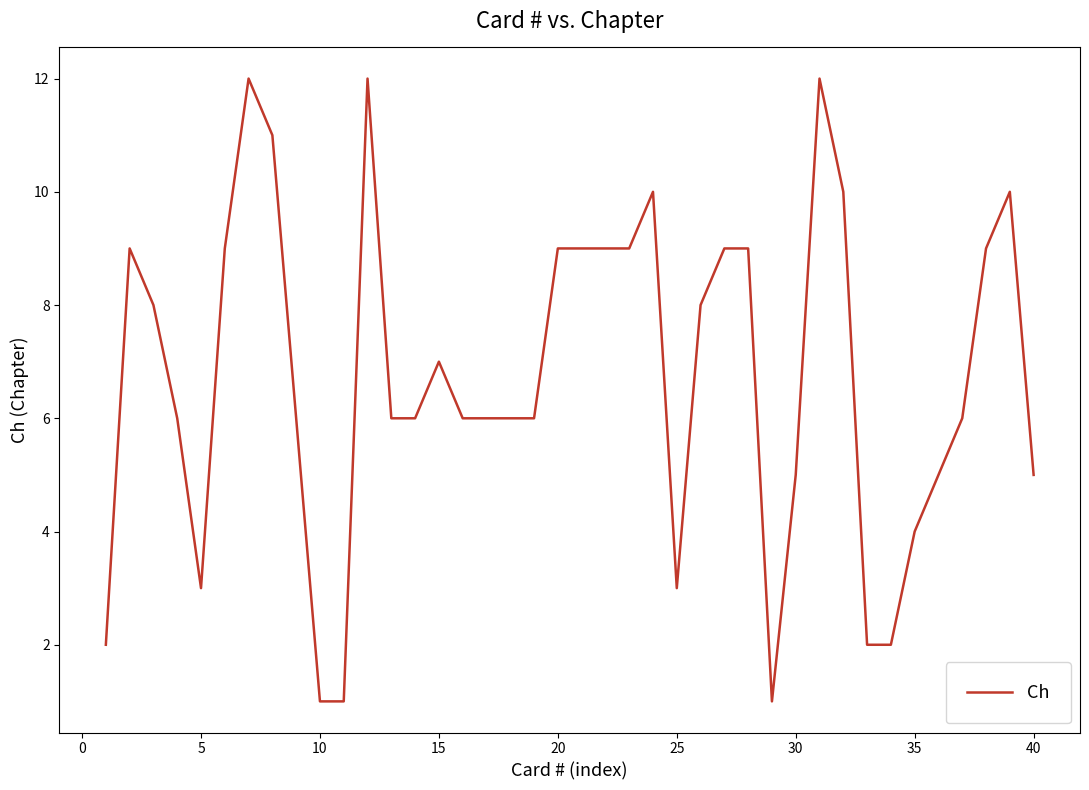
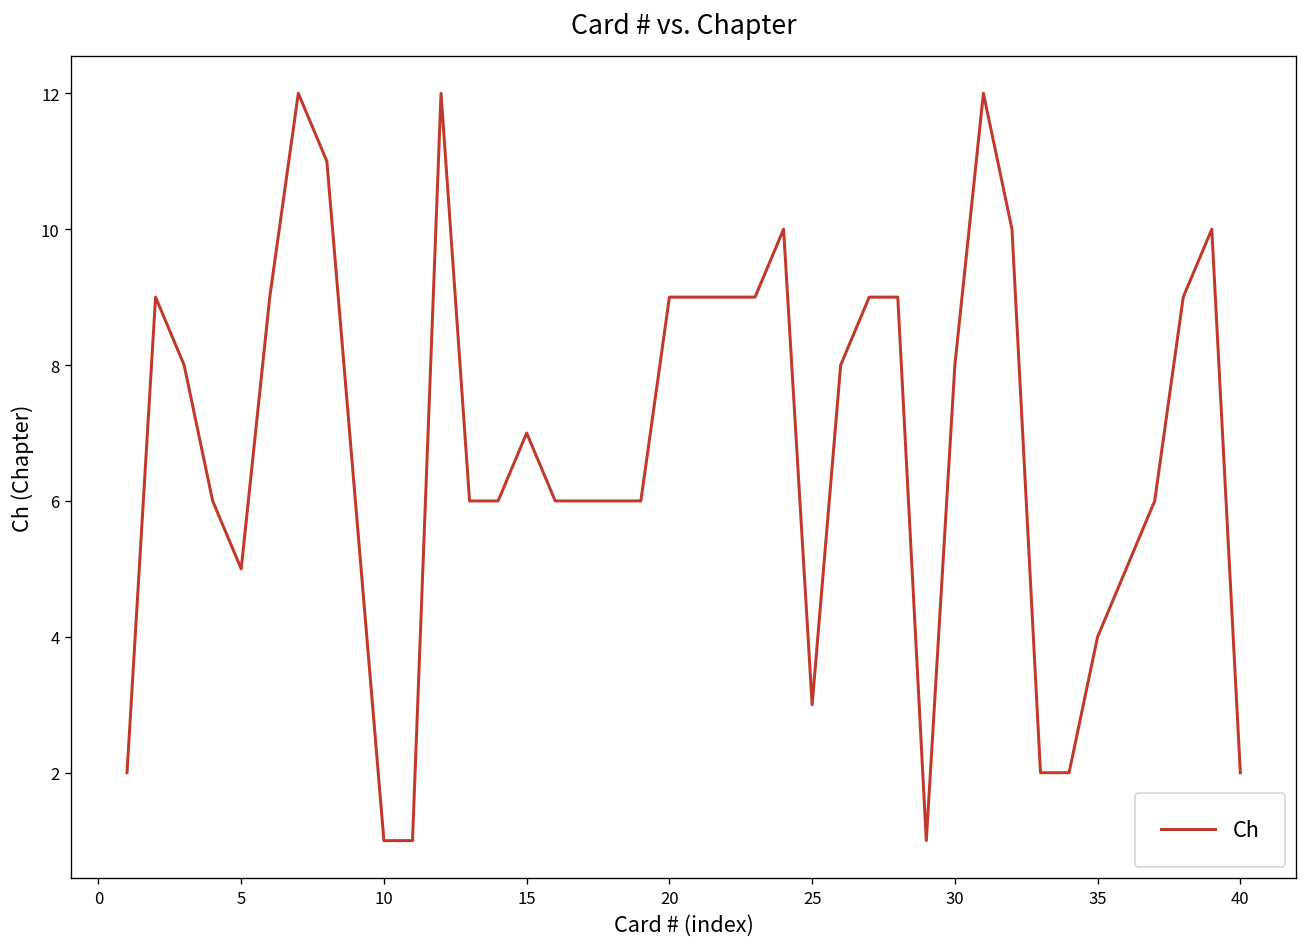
5: 3 -> 5
30: 5 -> 8
40: 5 -> 2
